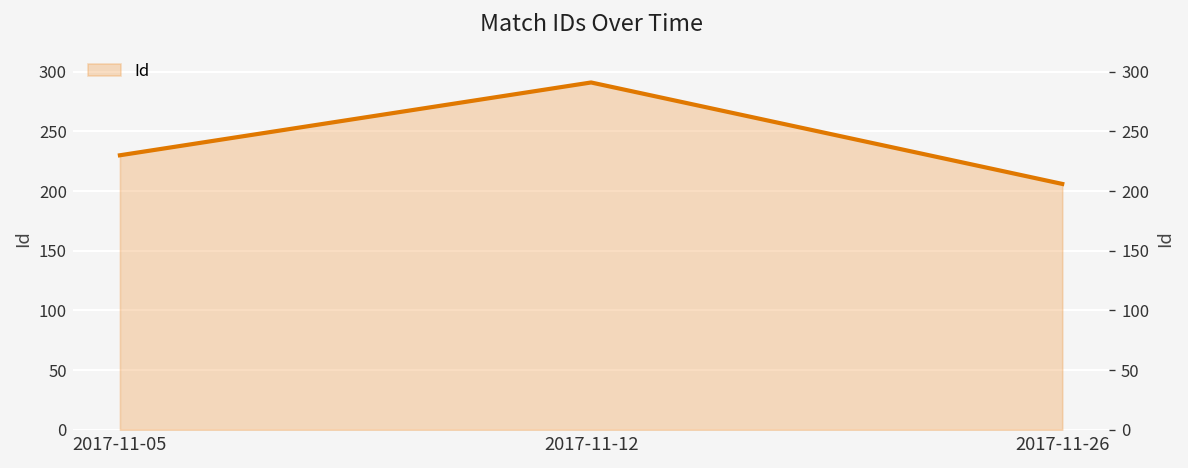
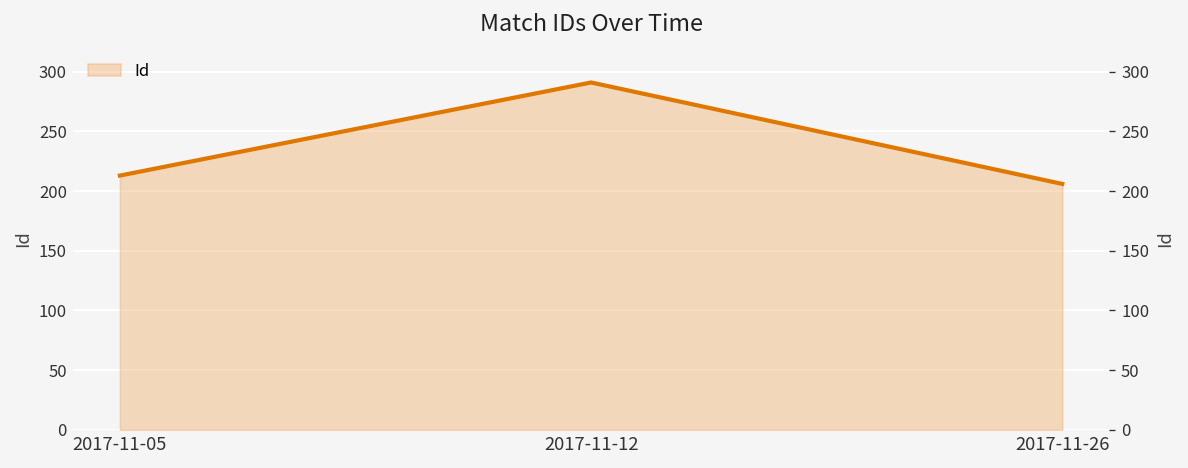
2017-11-05: 230 -> 210
